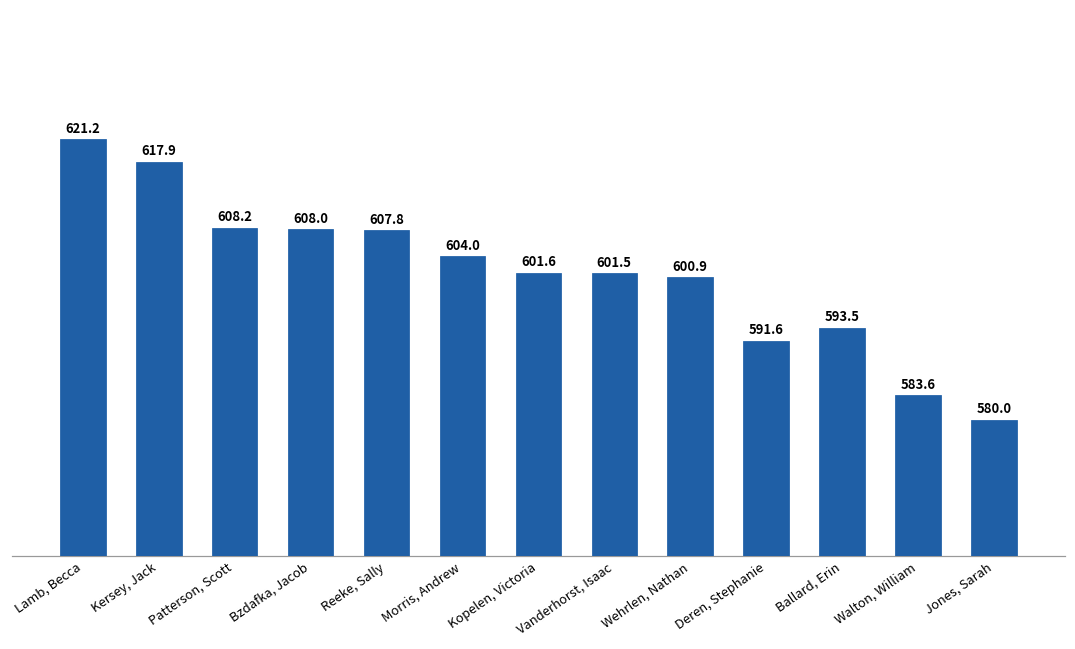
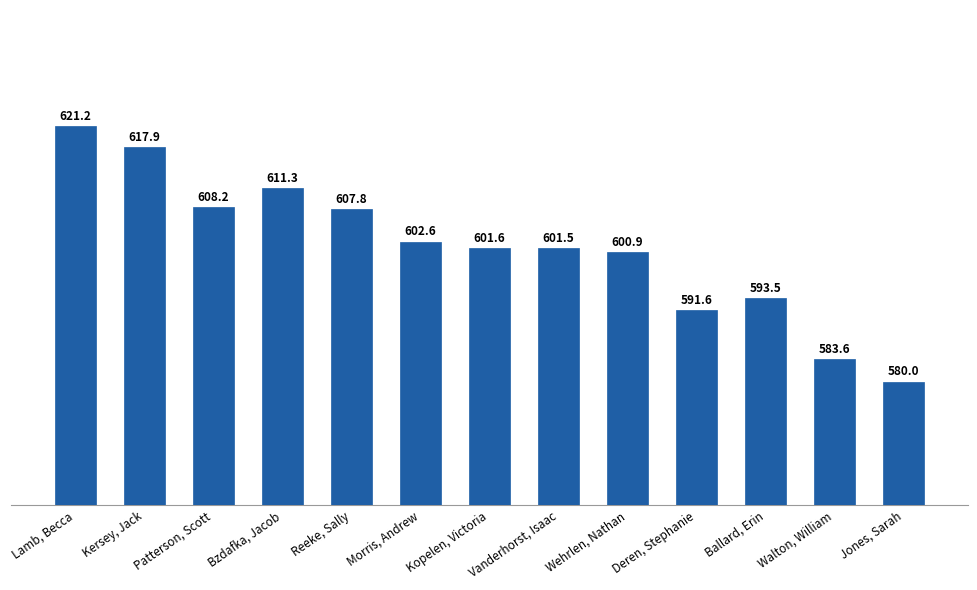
Bzdafka, Jacob: 608.0 -> 611.3
Morris, Andrew: 604.0 -> 602.6
